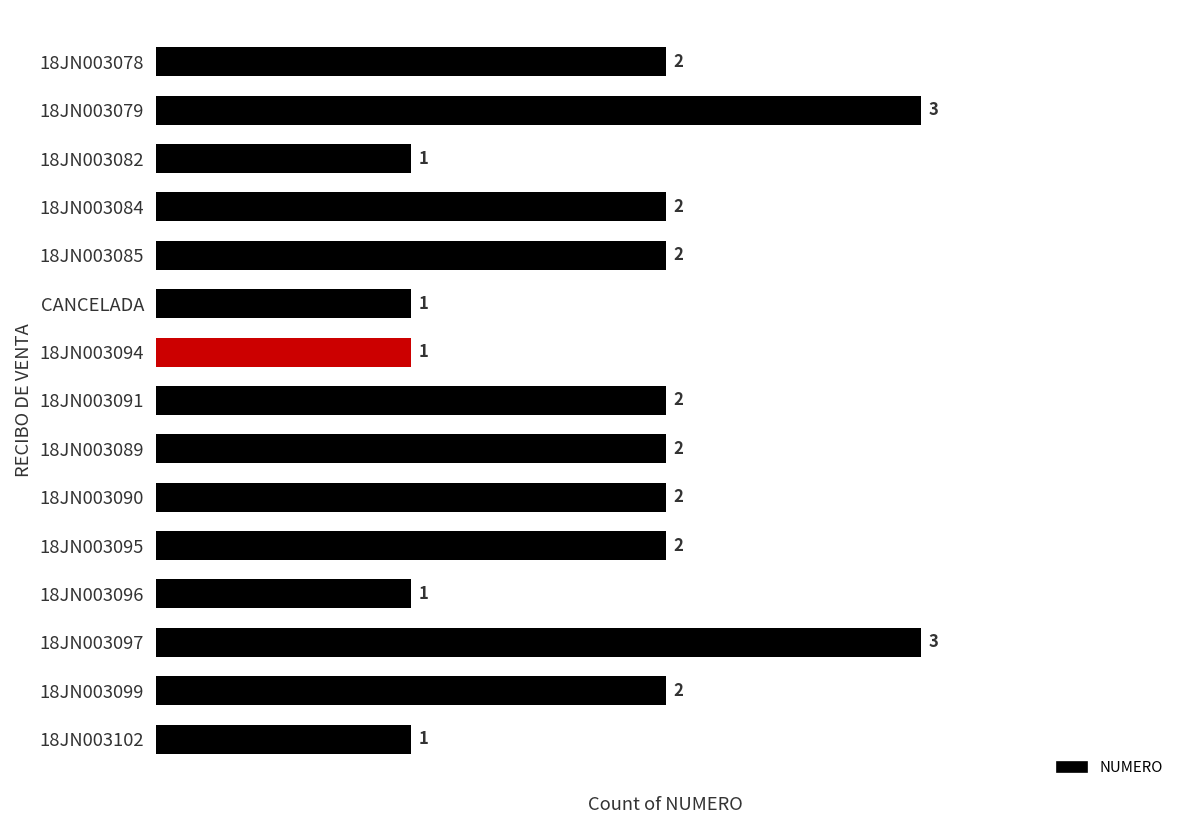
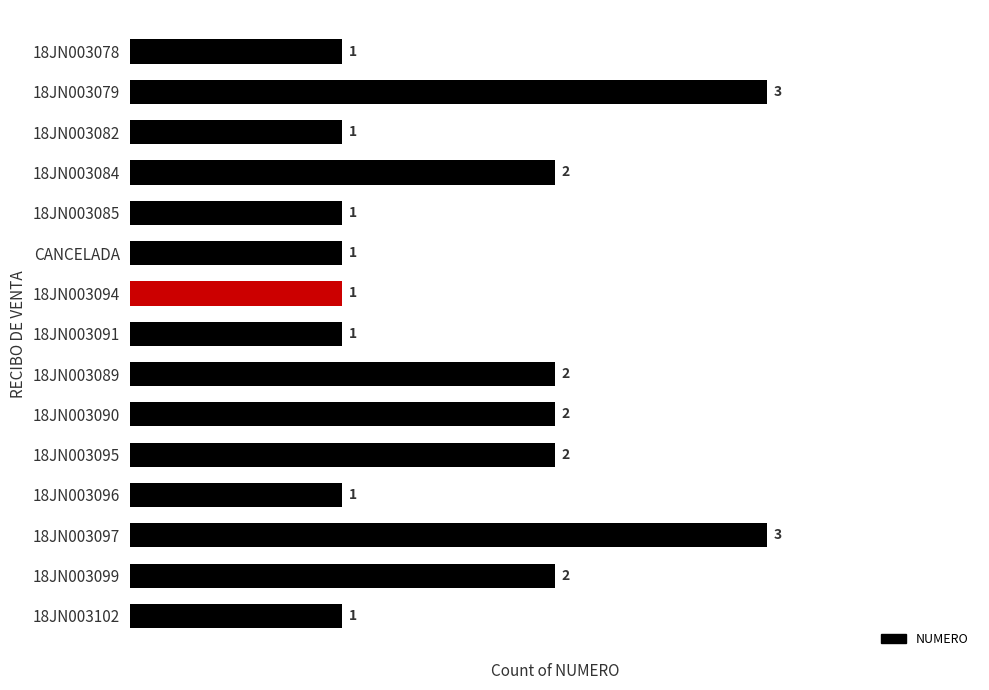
18JN003078: 2 -> 1
18JN003085: 2 -> 1
18JN003091: 2 -> 1
